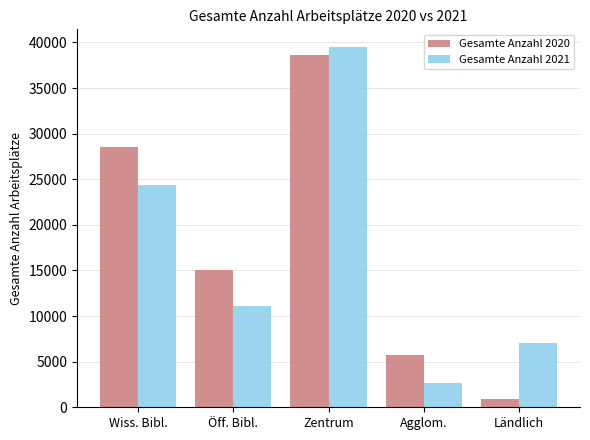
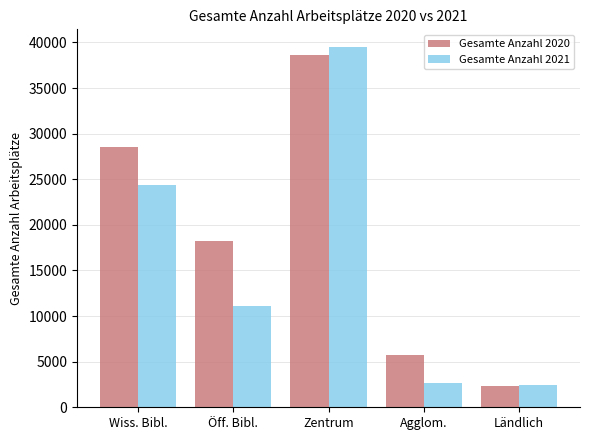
Gesamte Anzahl 2020, Öff. Bibl.: 15000 -> 18000
Gesamte Anzahl 2020, Ländlich: 1000 -> 2000
Gesamte Anzahl 2021, Ländlich: 7000 -> 2000
